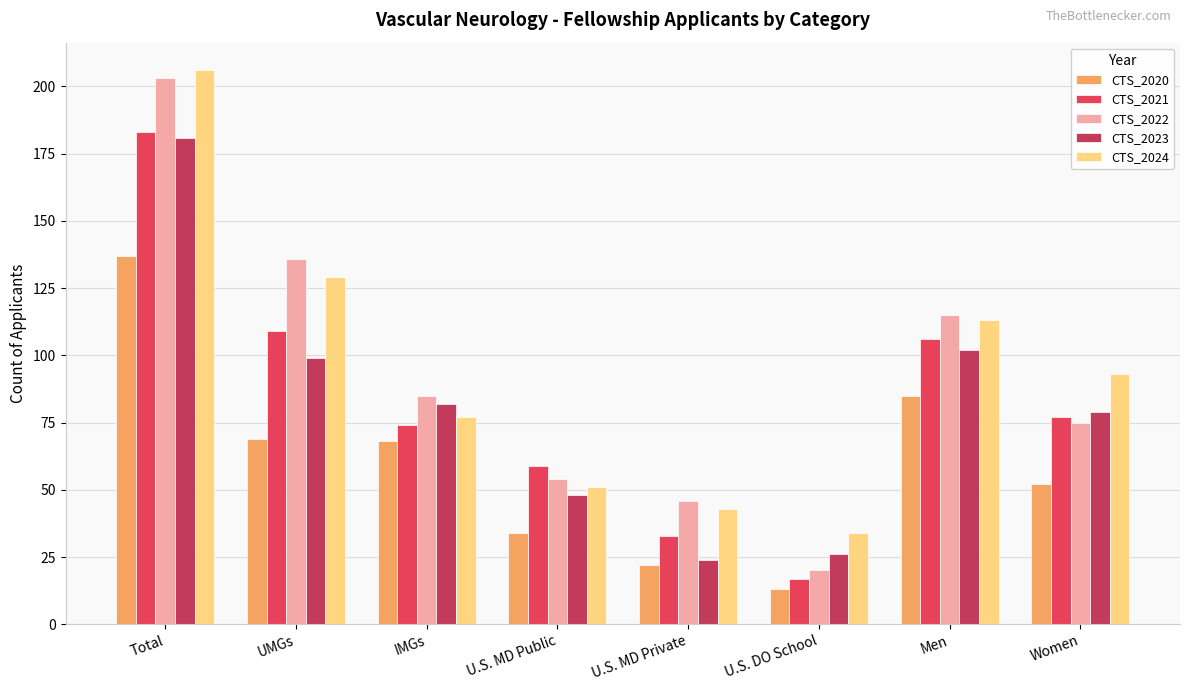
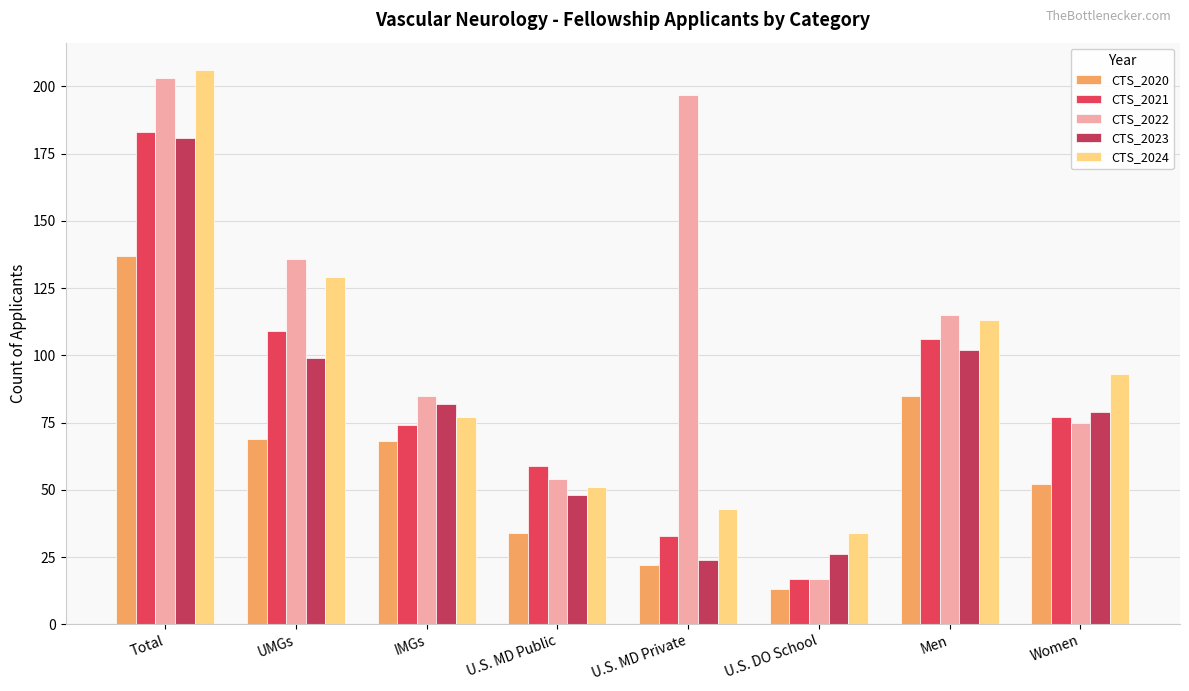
CTS_2022, U.S. MD Private: 46 -> 197
CTS_2022, U.S. DO School: 20 -> 17
